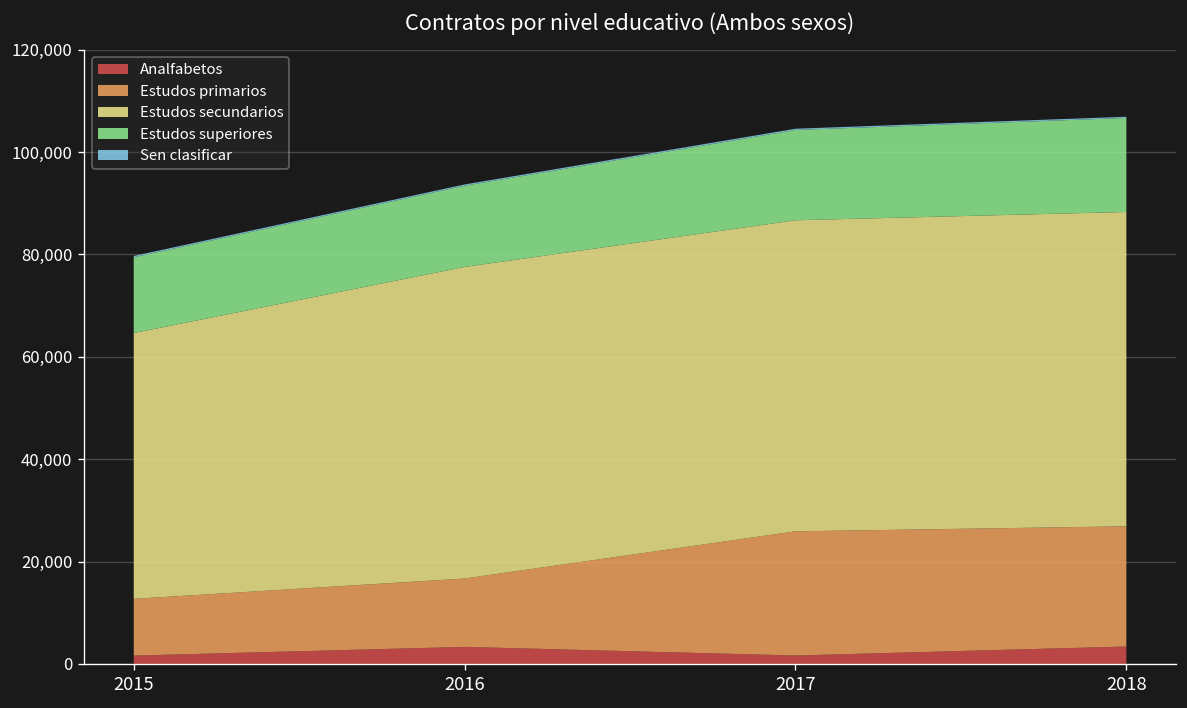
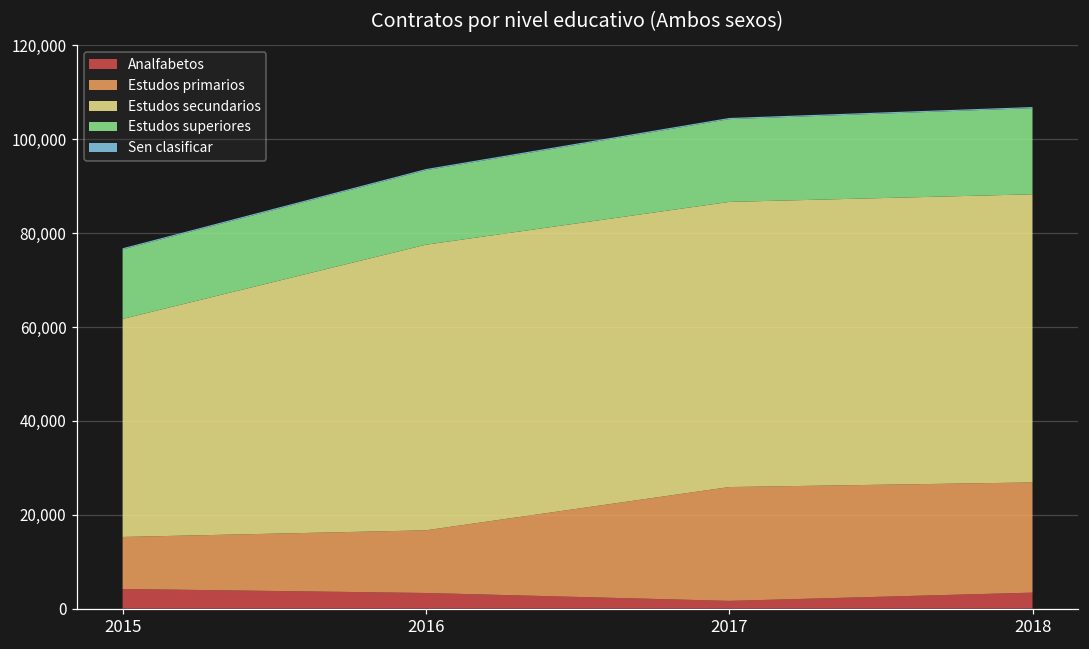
Analfabetos, 2015: 2,000 -> 4,000
Estudos secundarios, 2015: 52,000 -> 46,000
